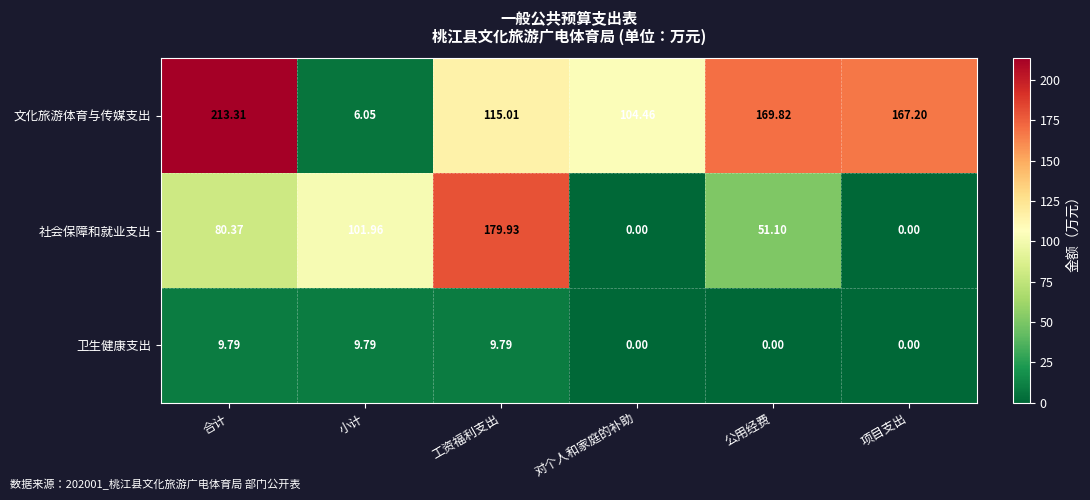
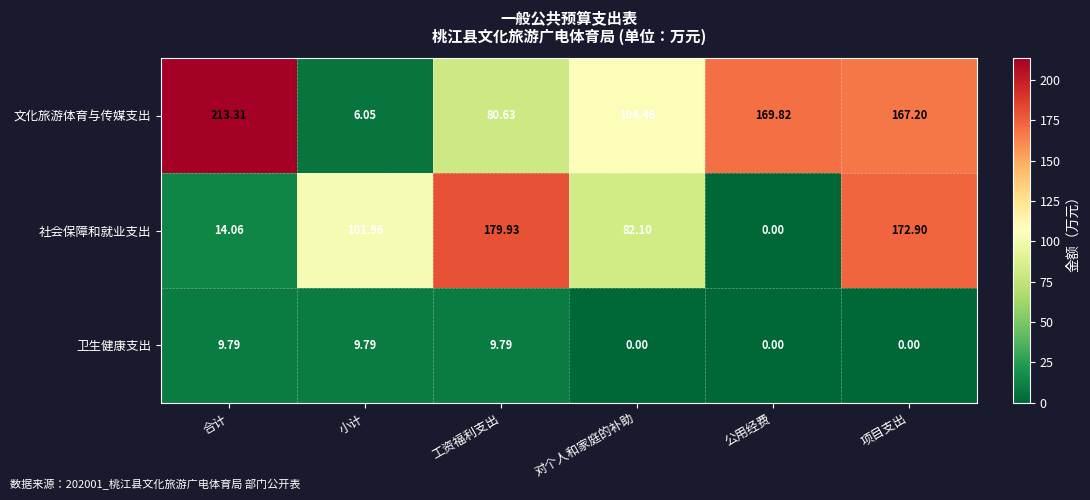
文化旅游体育与传媒支出, 工资福利支出: 115.01 -> 80.63
社会保障和就业支出, 合计: 80.37 -> 14.06
社会保障和就业支出, 对个人和家庭的补助: 0.00 -> 82.10
社会保障和就业支出, 公用经费: 51.10 -> 0.00
社会保障和就业支出, 项目支出: 0.00 -> 172.90
